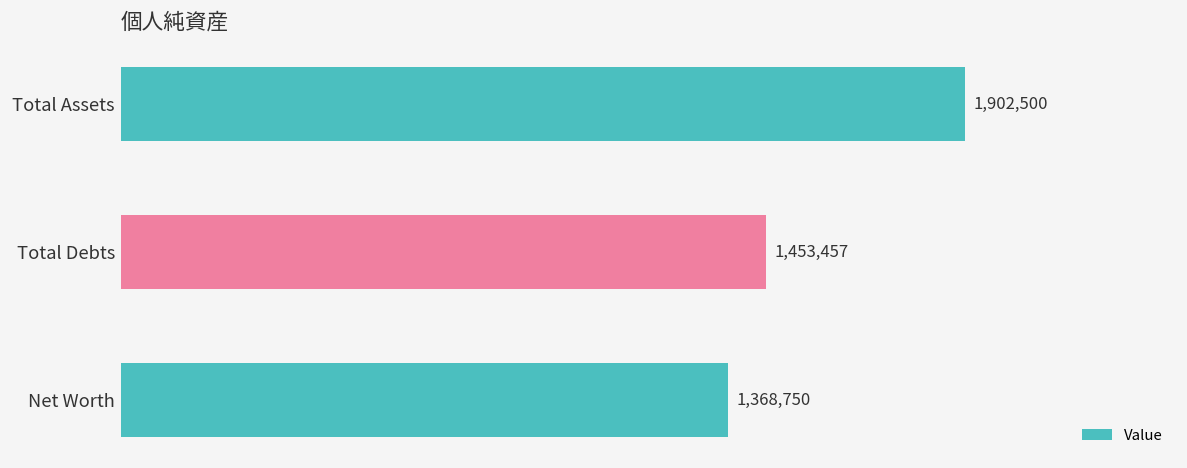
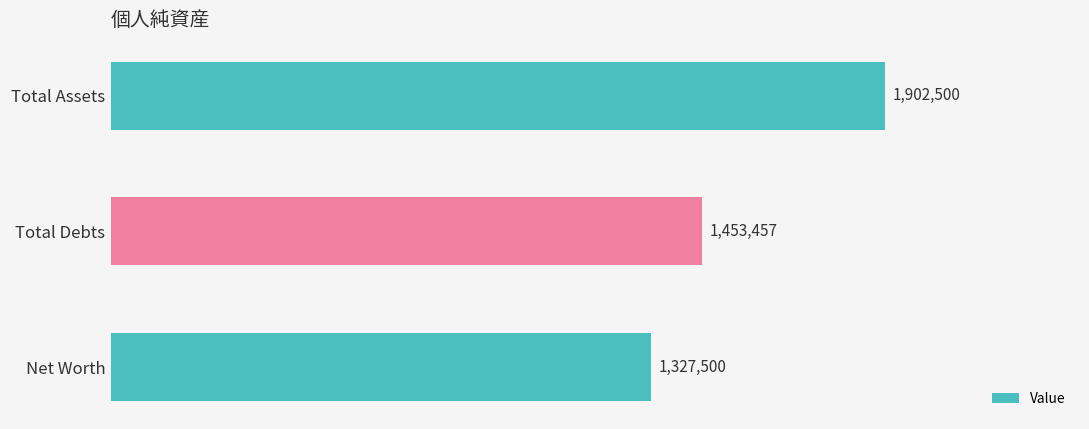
Net Worth: 1,368,750 -> 1,327,500
